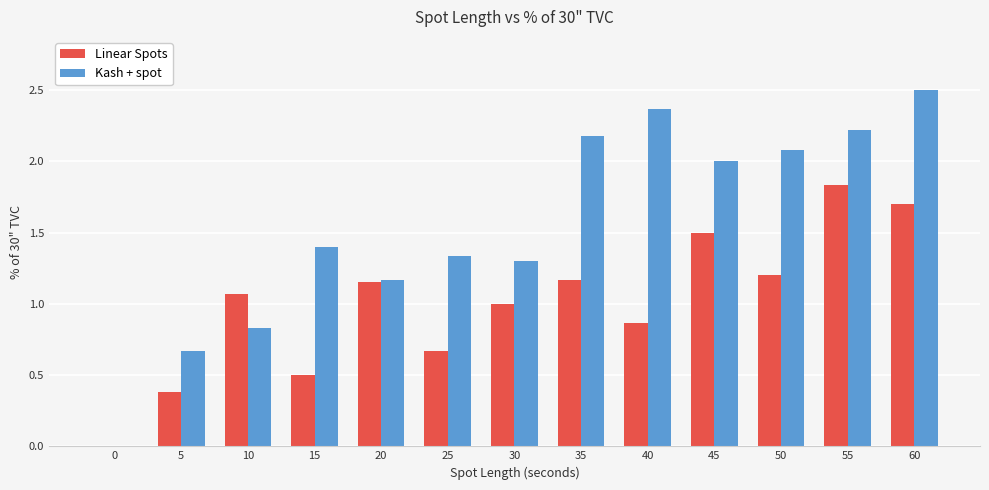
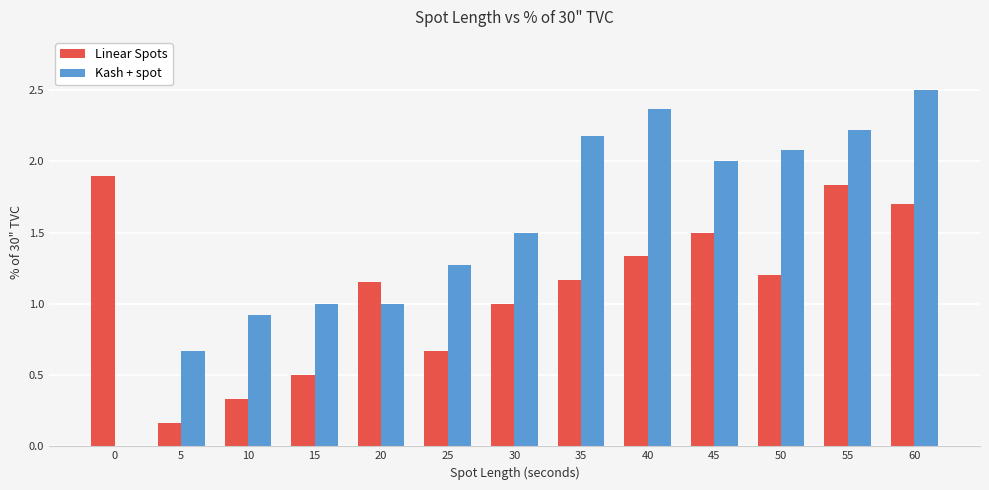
Linear Spots, 0: 0.0 -> 1.9
Linear Spots, 5: 0.38 -> 0.17
Linear Spots, 10: 1.07 -> 0.33
Kash + spot, 10: 0.83 -> 0.92
Kash + spot, 15: 1.4 -> 1.0
Kash + spot, 20: 1.17 -> 1.00
Kash + spot, 25: 1.33 -> 1.27
Kash + spot, 30: 1.3 -> 1.5
Linear Spots, 40: 0.87 -> 1.33
